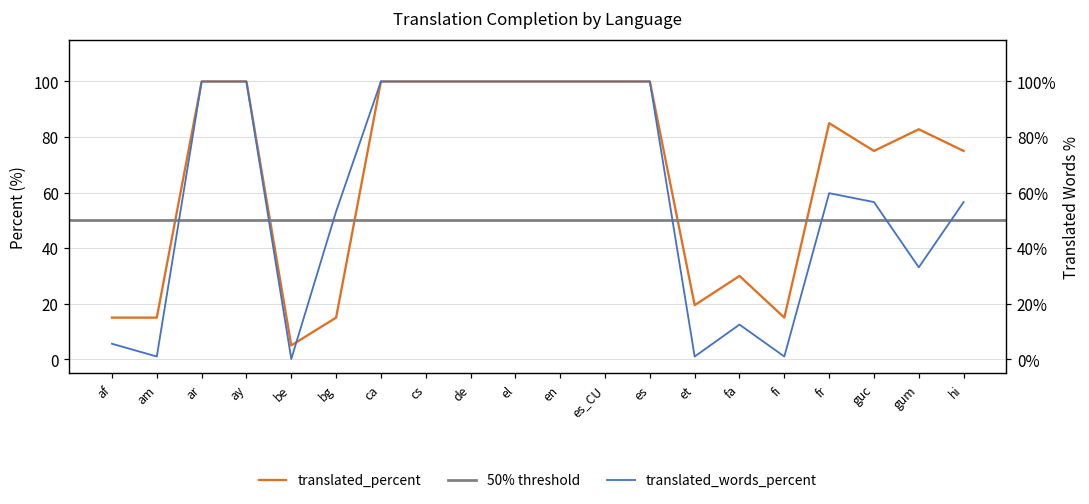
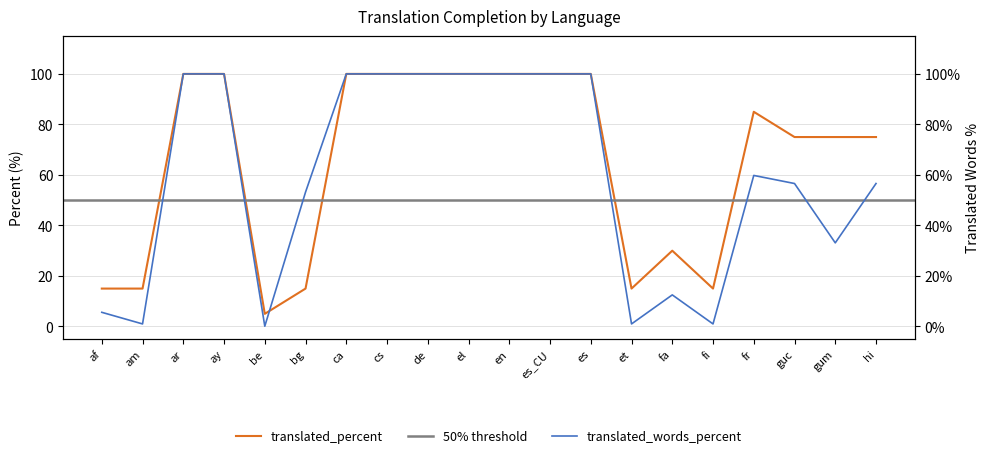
translated_percent, et: 20 -> 15
translated_percent, gum: 83 -> 75
